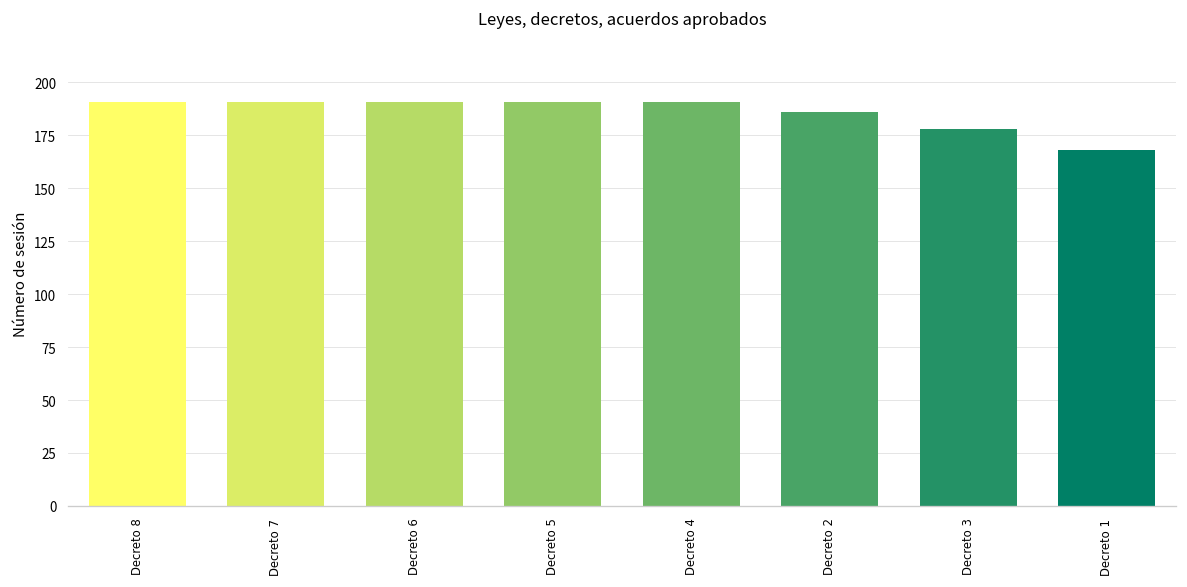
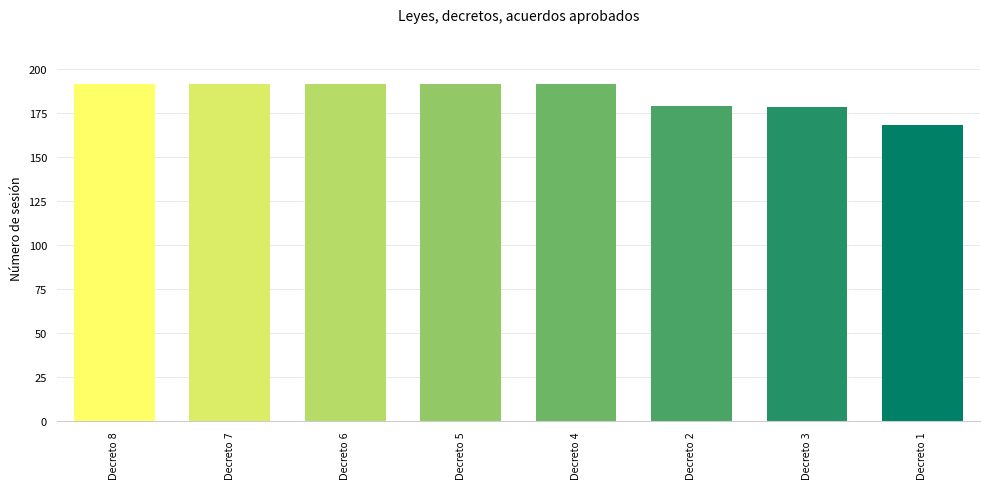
Decreto 2: 186 -> 179
